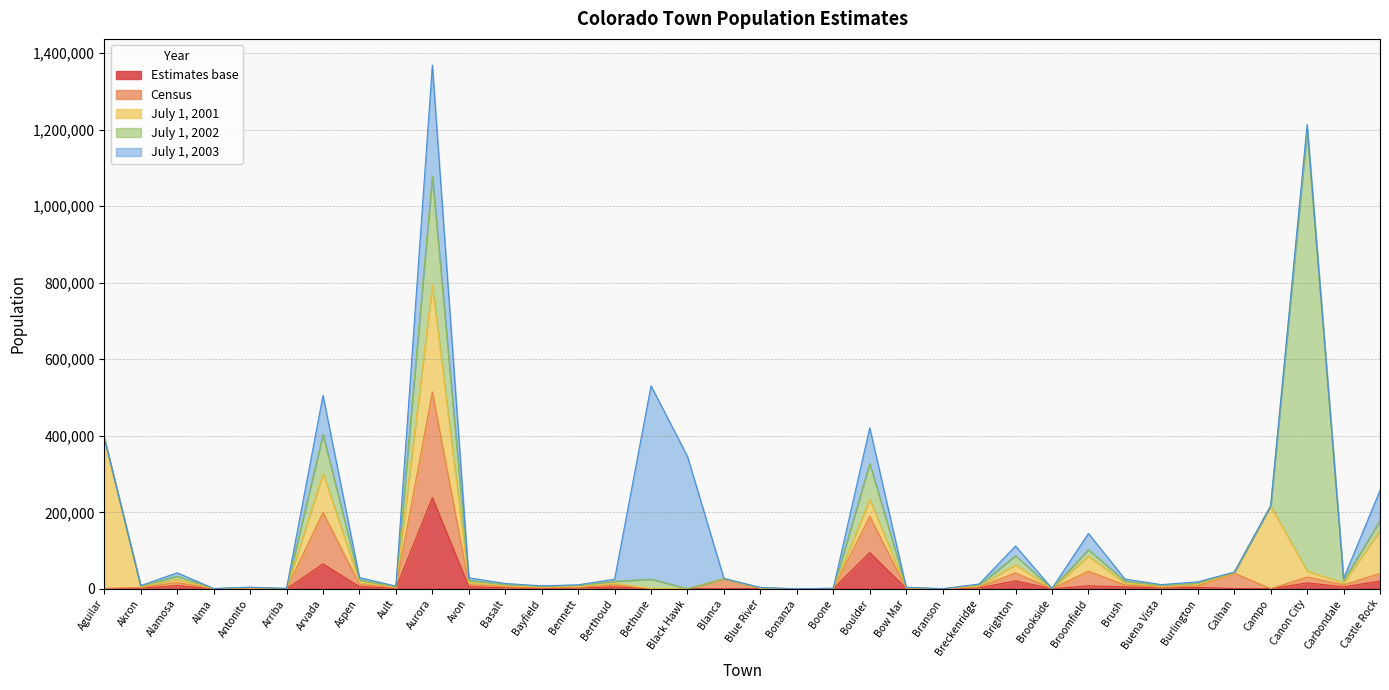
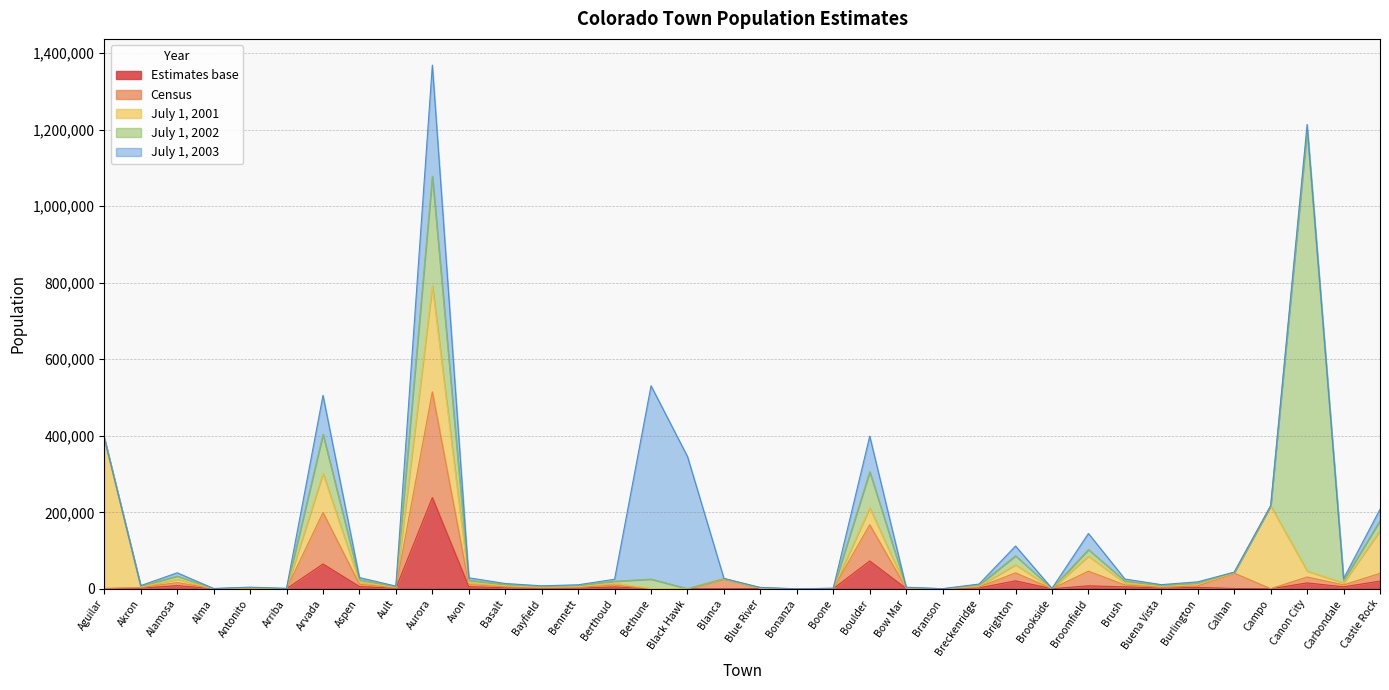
Estimates base, Boulder: 90,000 -> 70,000
July 1, 2003, Castle Rock: 80,000 -> 30,000
